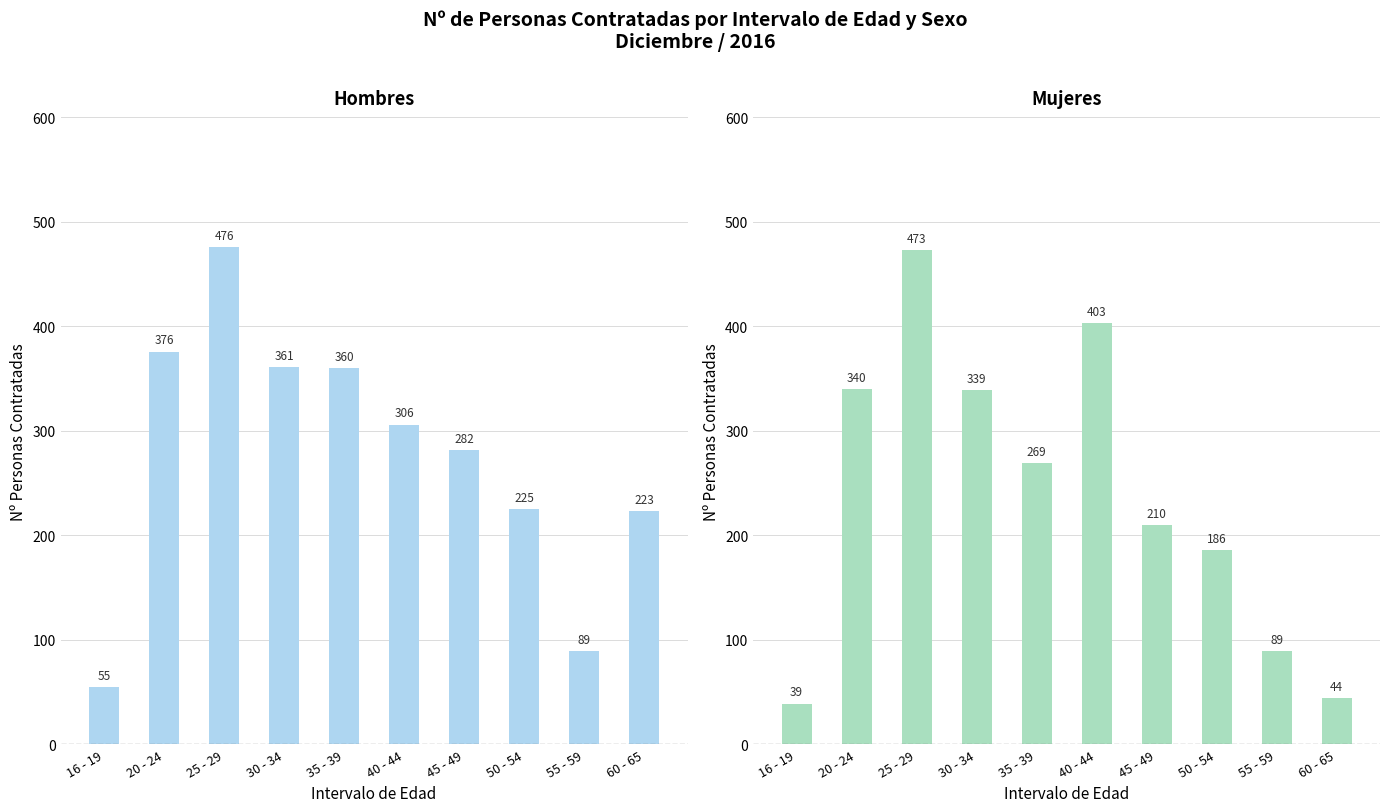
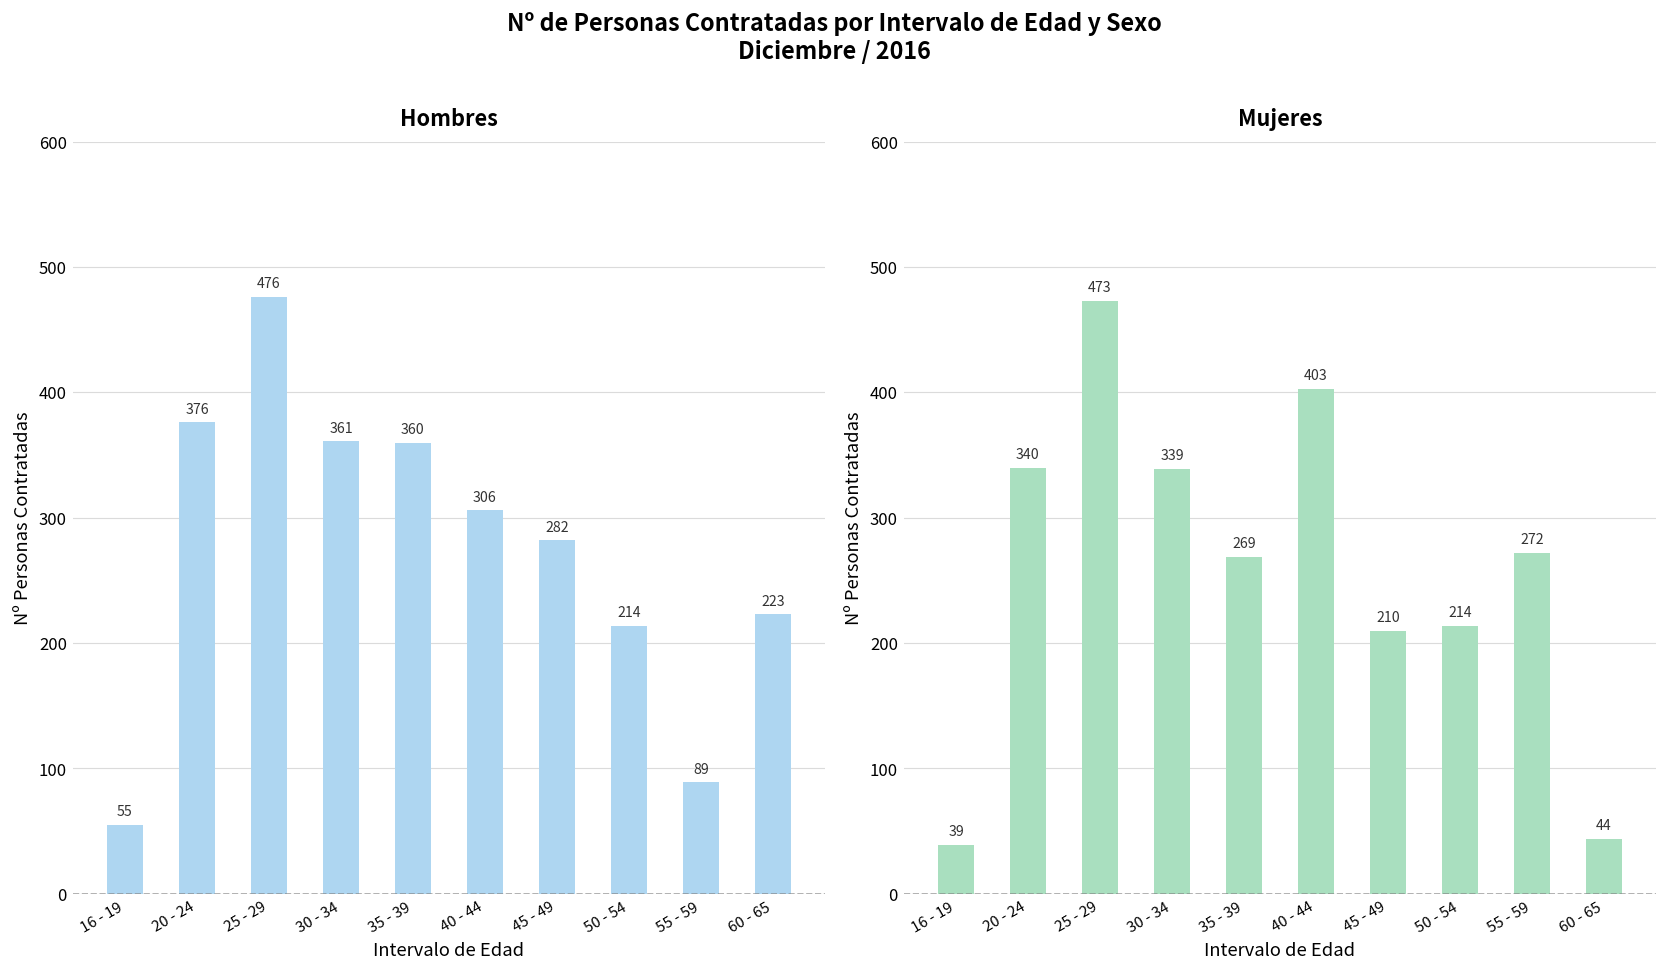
Hombres, 50 - 54: 225 -> 214
Mujeres, 50 - 54: 186 -> 214
Mujeres, 55 - 59: 89 -> 272
